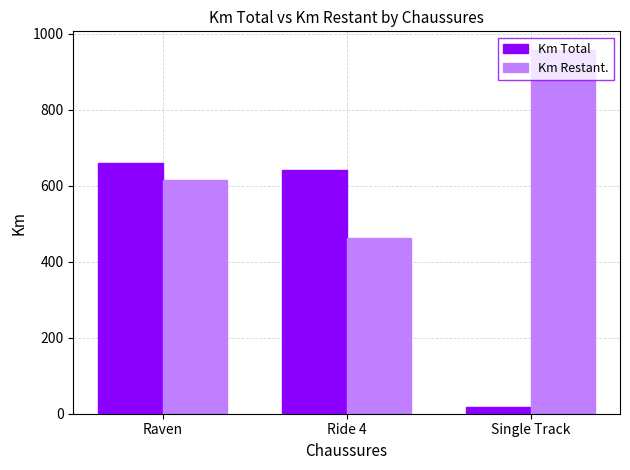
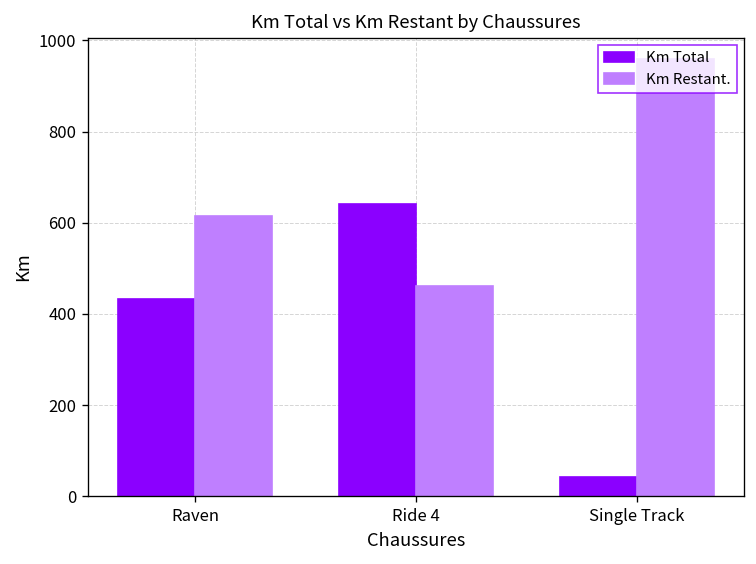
Km Total, Raven: 660 -> 430
Km Total, Single Track: 20 -> 40
